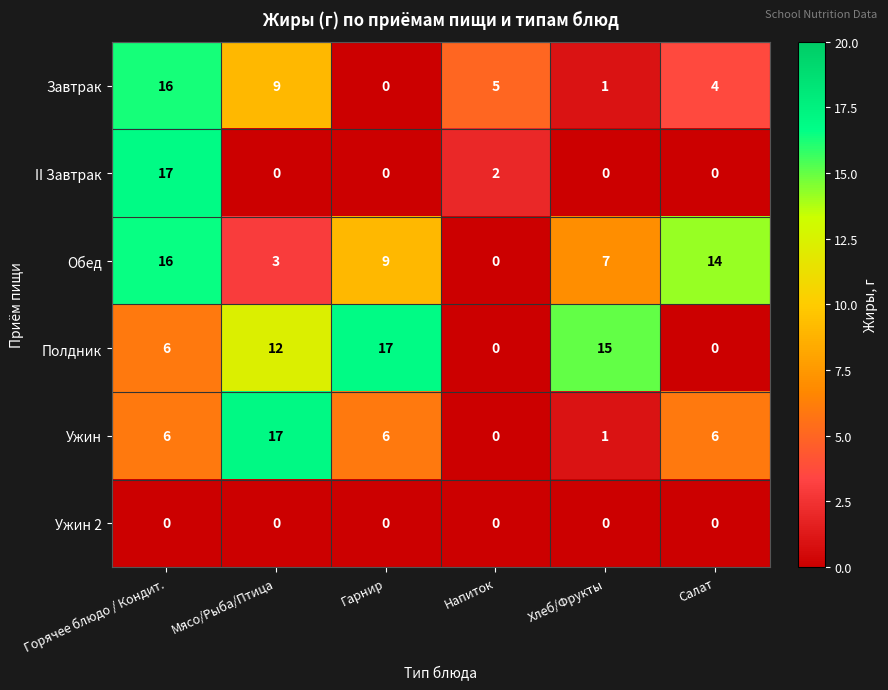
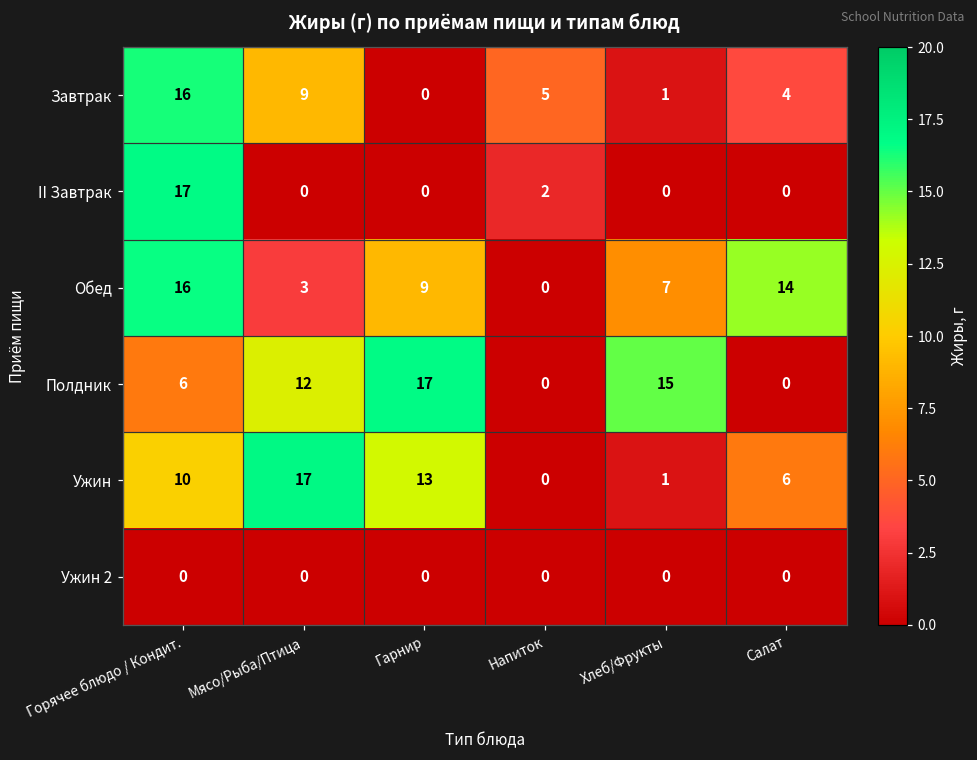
Ужин, Горячее блюдо / Кондит.: 6 -> 10
Ужин, Гарнир: 6 -> 13
